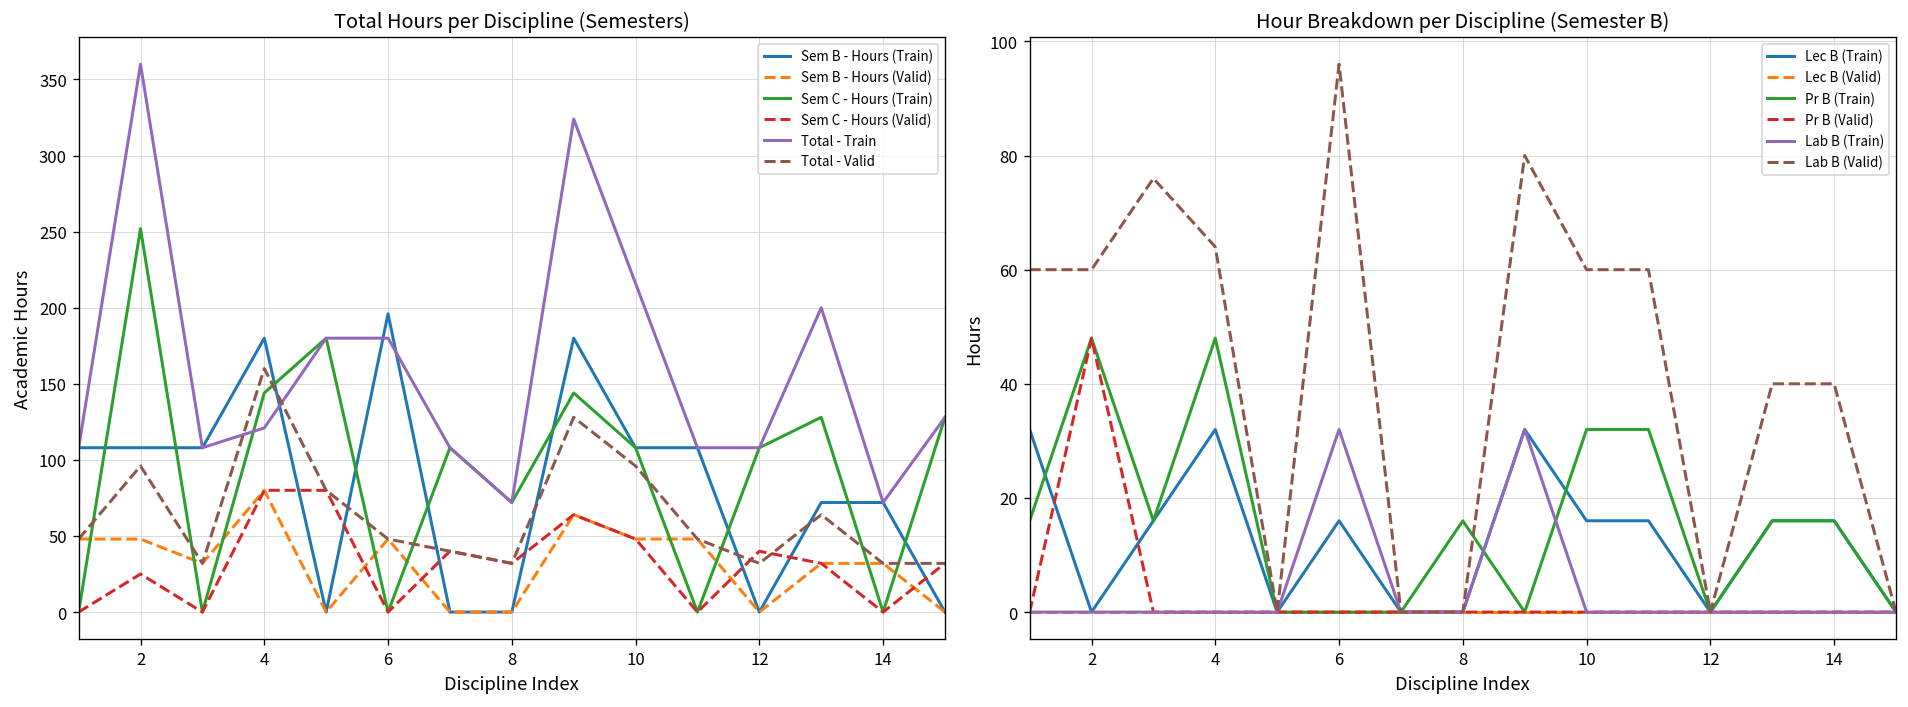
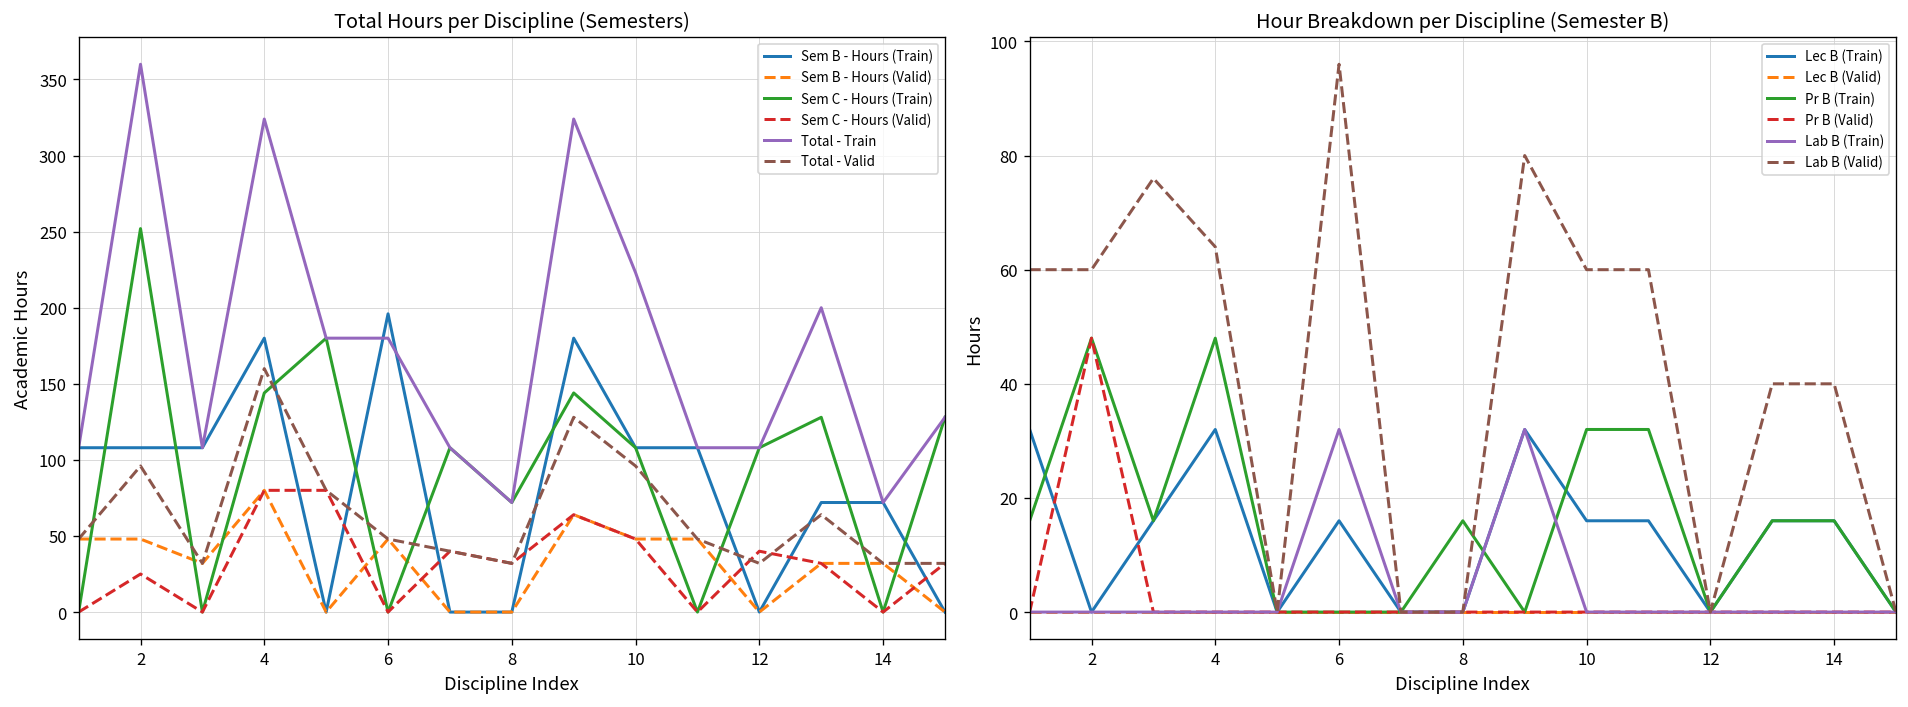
Total Hours per Discipline (Semesters), Total - Train, 4: 121 -> 324
Total Hours per Discipline (Semesters), Total - Train, 10: 216 -> 223
